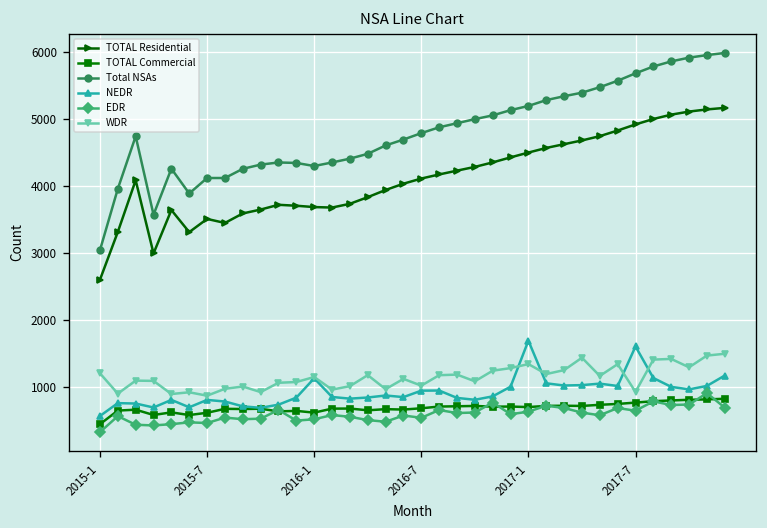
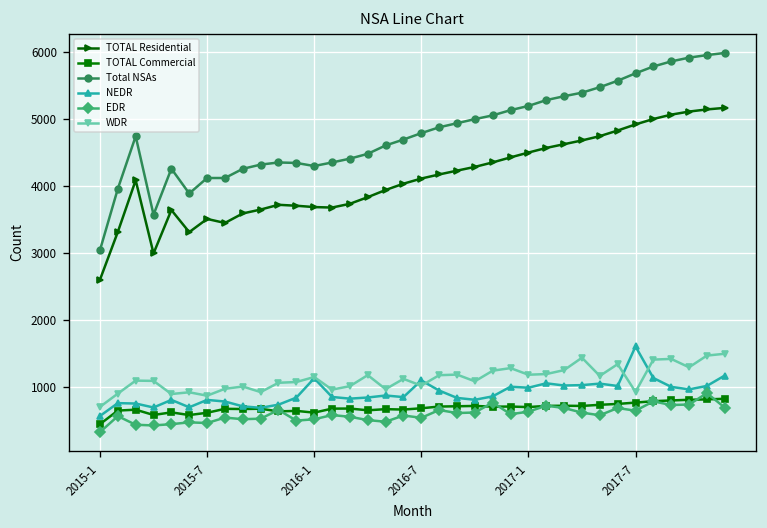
WDR, 2015-1: 1200 -> 700
NEDR, 2016-7: 900 -> 1100
NEDR, 2017-1: 1700 -> 1000
WDR, 2017-1: 1300 -> 1200
